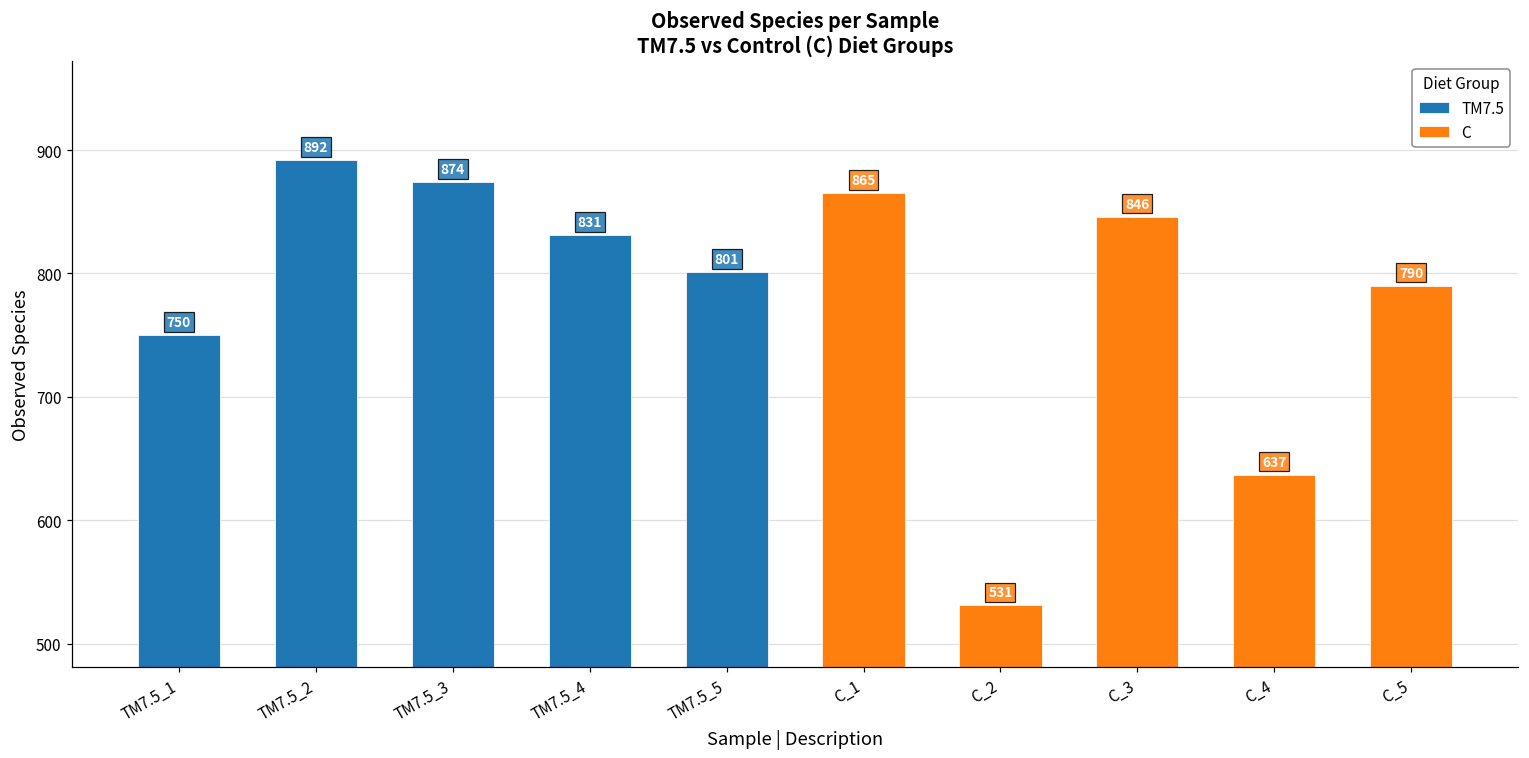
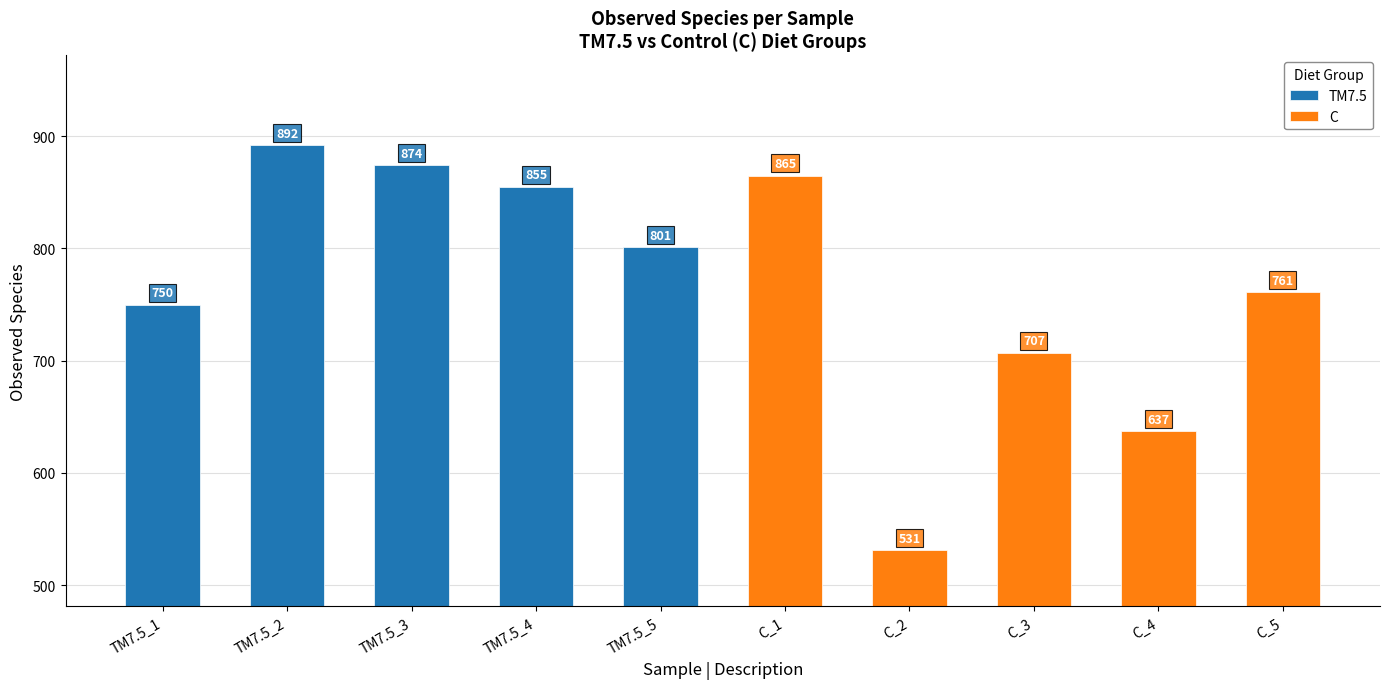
TM7.5, TM7.5_4: 831 -> 855
C, C_3: 846 -> 707
C, C_5: 790 -> 761
